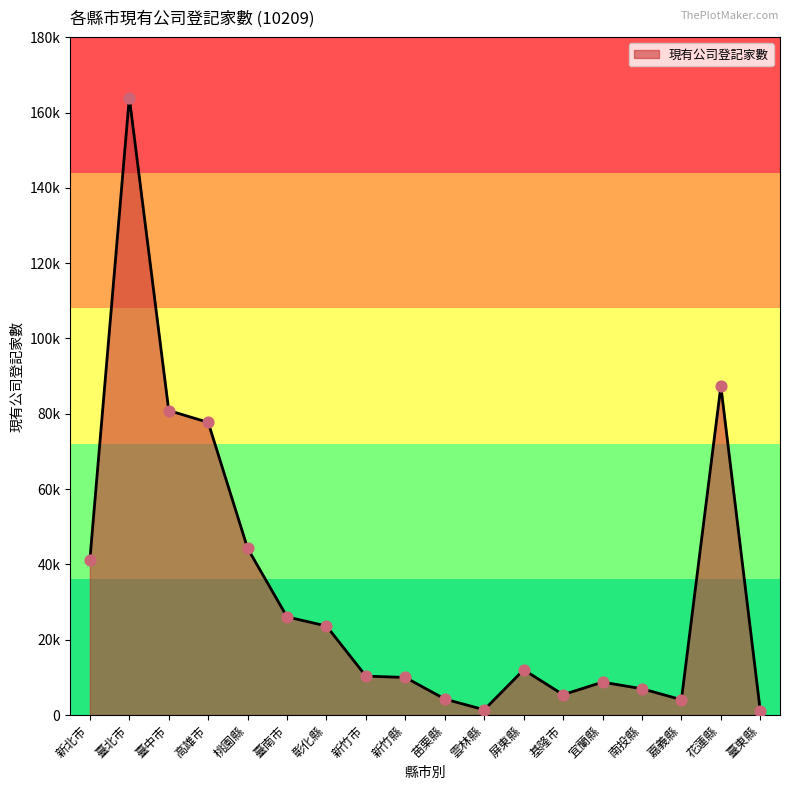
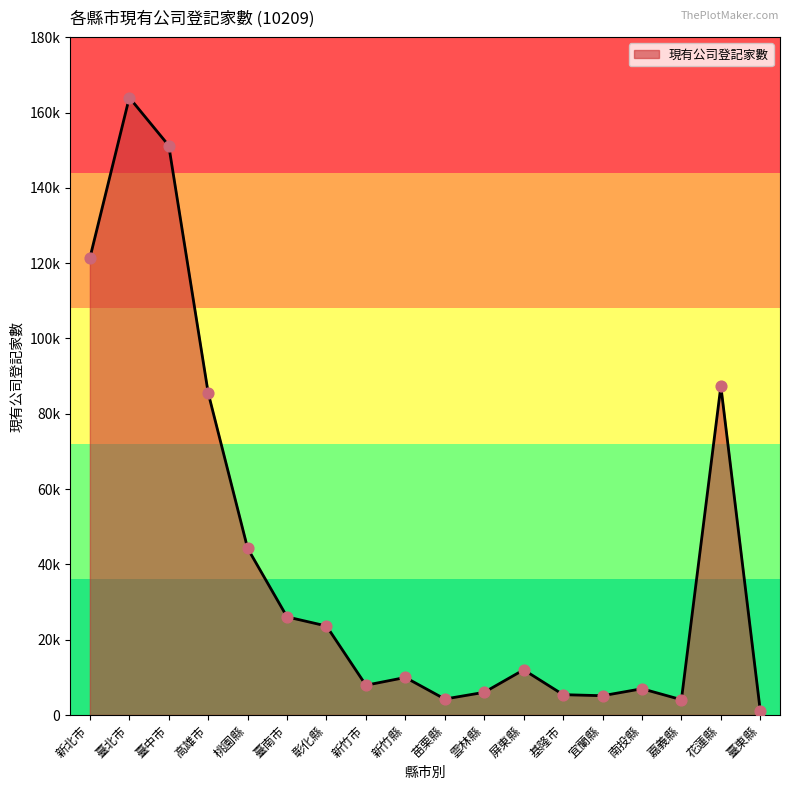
新北市: 41000 -> 121000
臺中市: 81000 -> 151000
高雄市: 78000 -> 86000
新竹市: 10000 -> 8000
雲林縣: 1000 -> 6000
宜蘭縣: 9000 -> 5000
